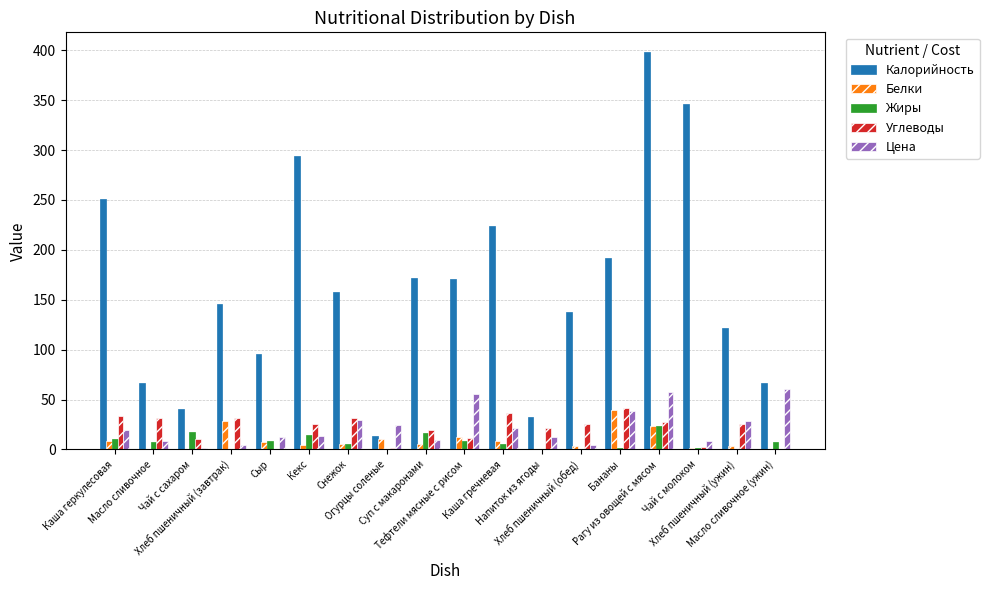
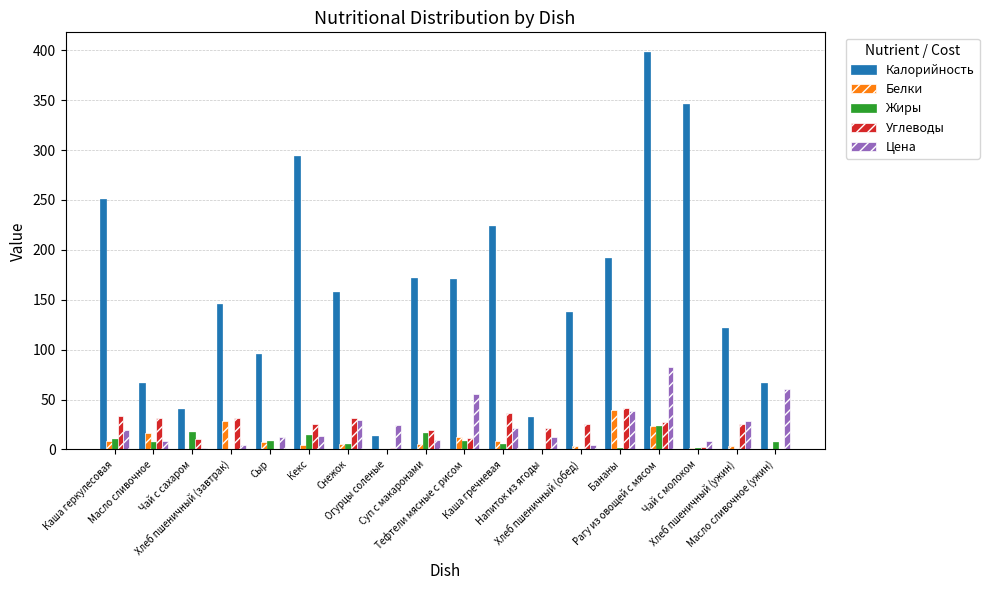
Белки, Масло сливочное: 0 -> 20
Белки, Огурцы соленые: 10 -> 0
Цена, Рагу из овощей с мясом: 60 -> 80
